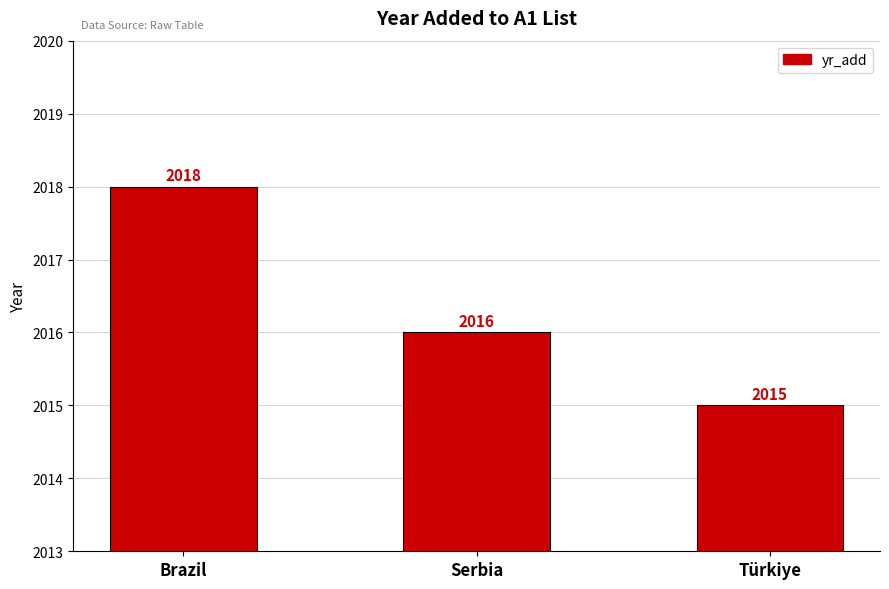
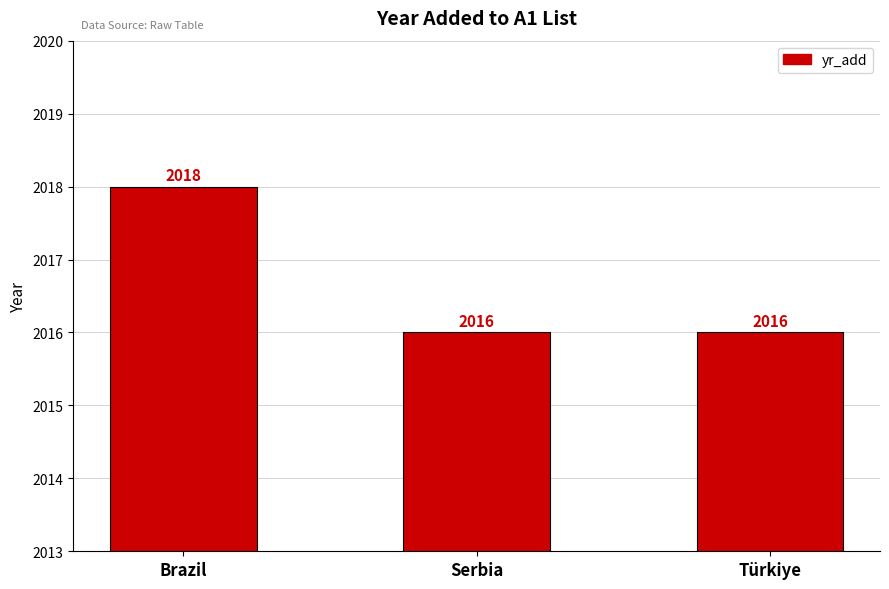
Türkiye: 2015 -> 2016
